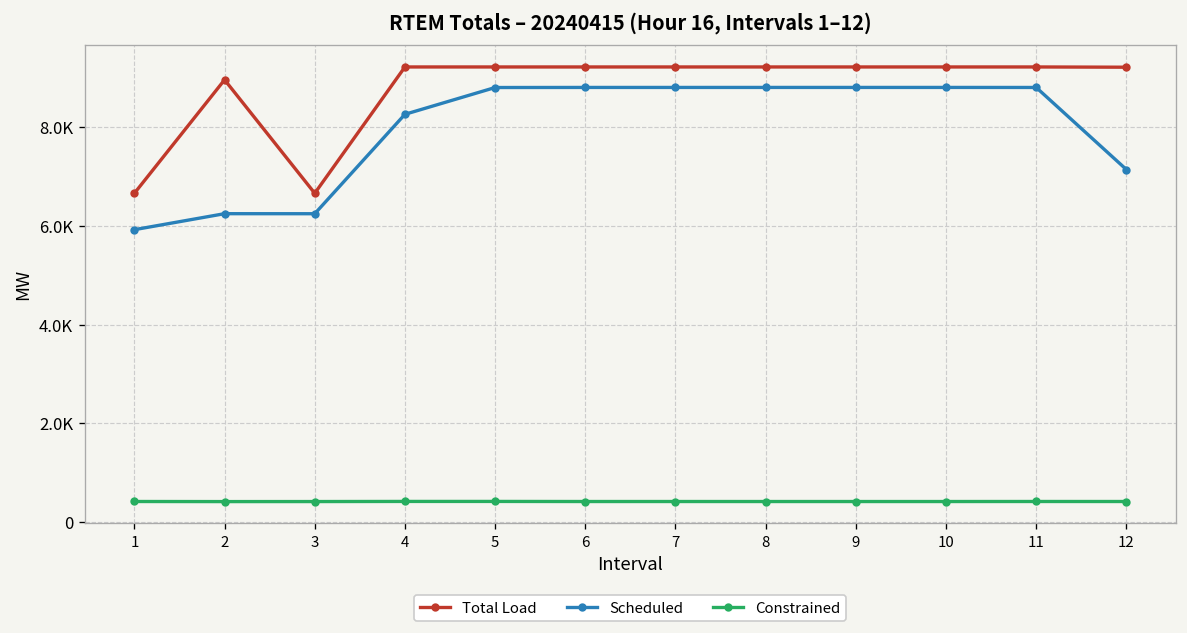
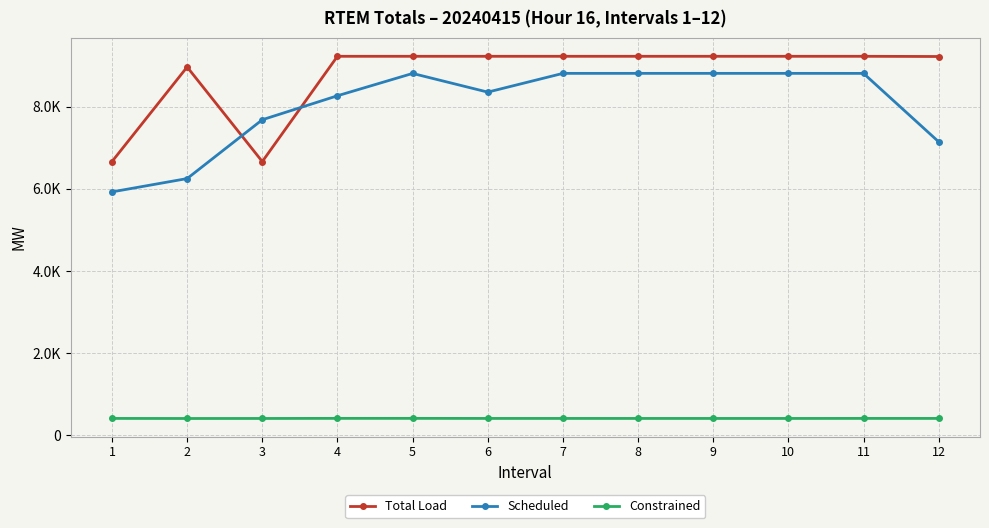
Scheduled, 3: 6200 -> 7700
Scheduled, 6: 8800 -> 8400
